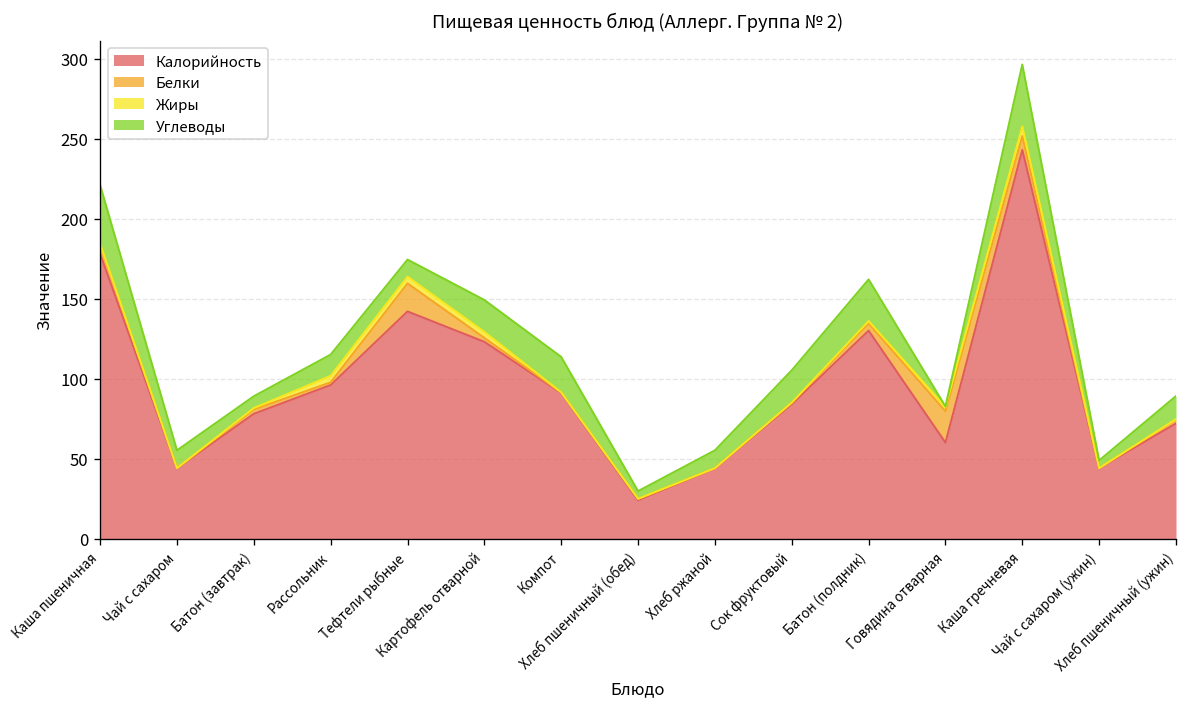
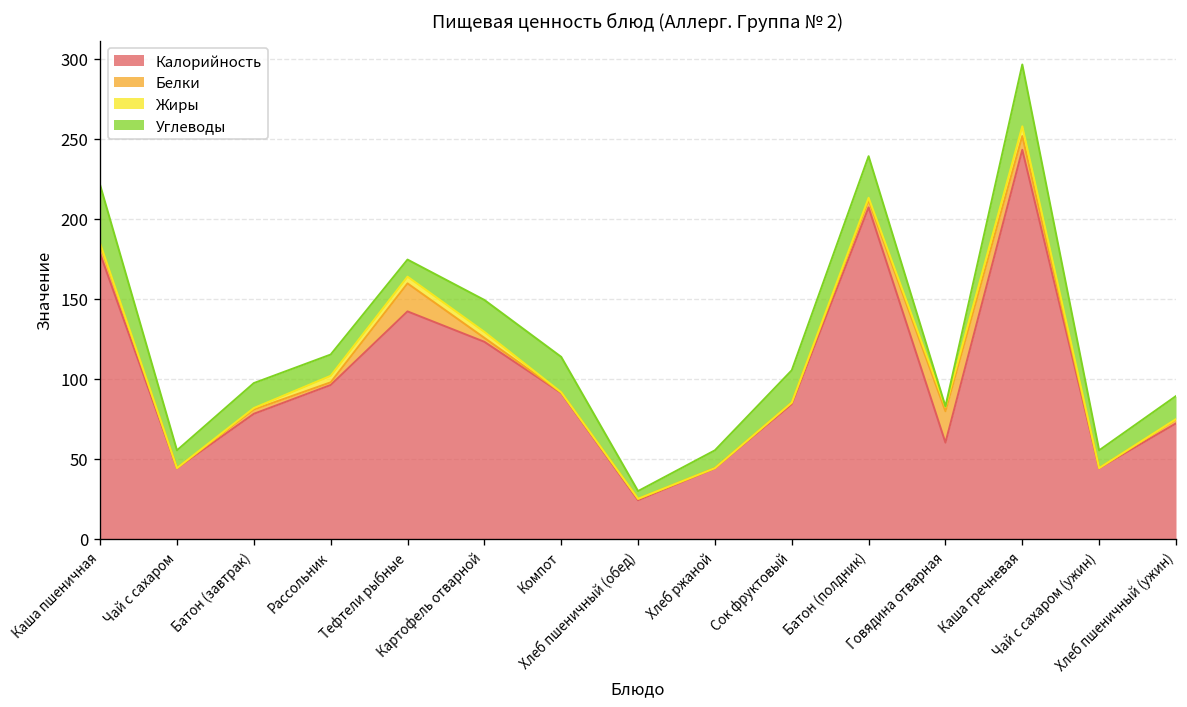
Углеводы, Батон (завтрак): 7 -> 16
Калорийность, Батон (полдник): 130 -> 207
Углеводы, Чай с сахаром (ужин): 5 -> 11
